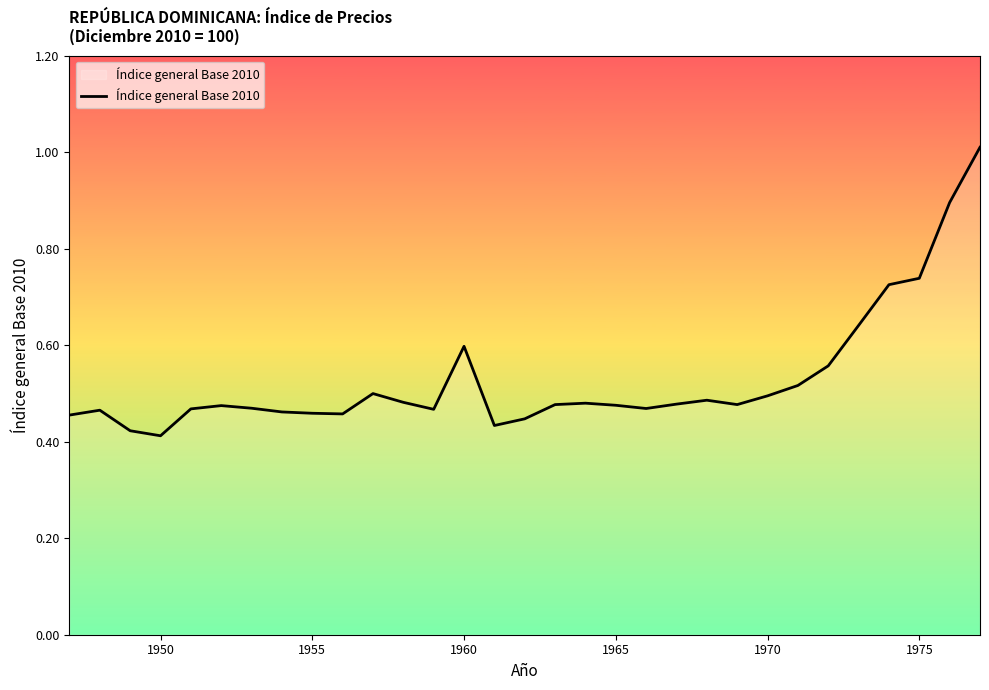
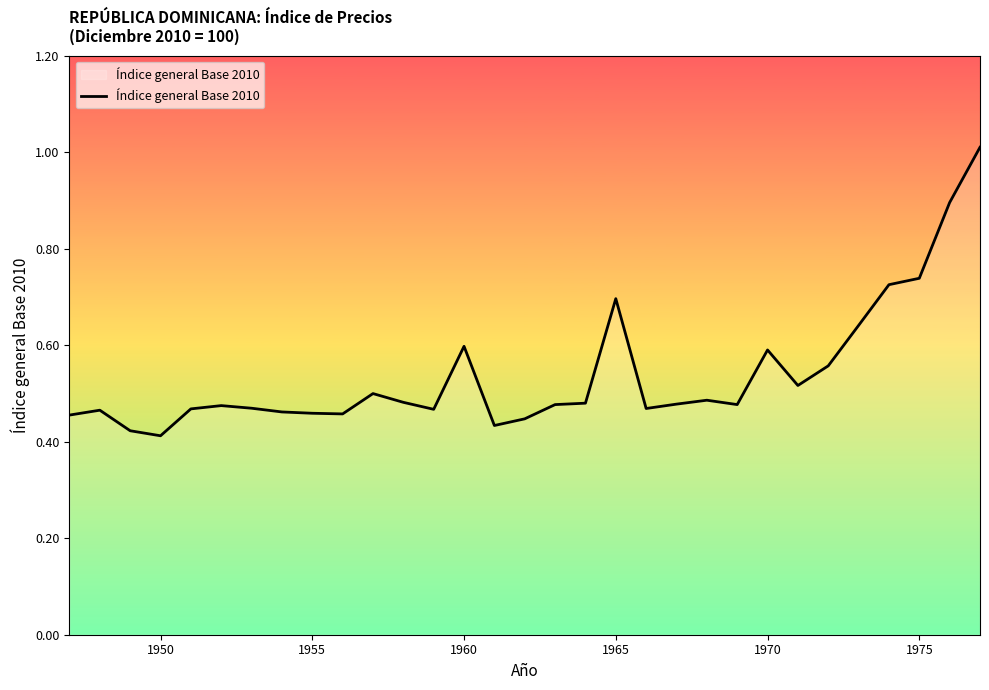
1965: 0.48 -> 0.70
1970: 0.50 -> 0.59
